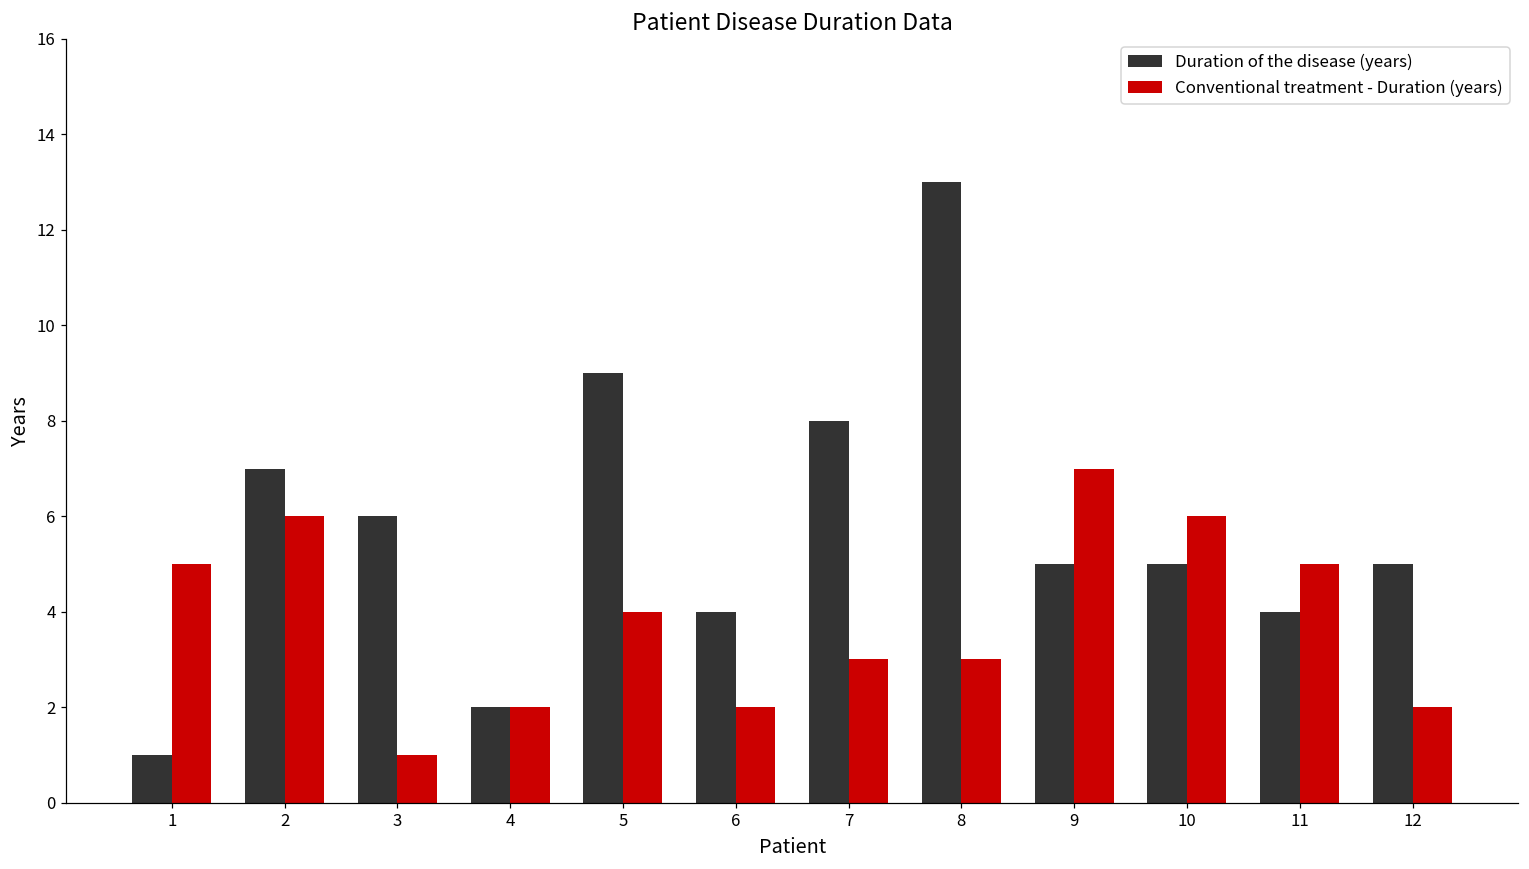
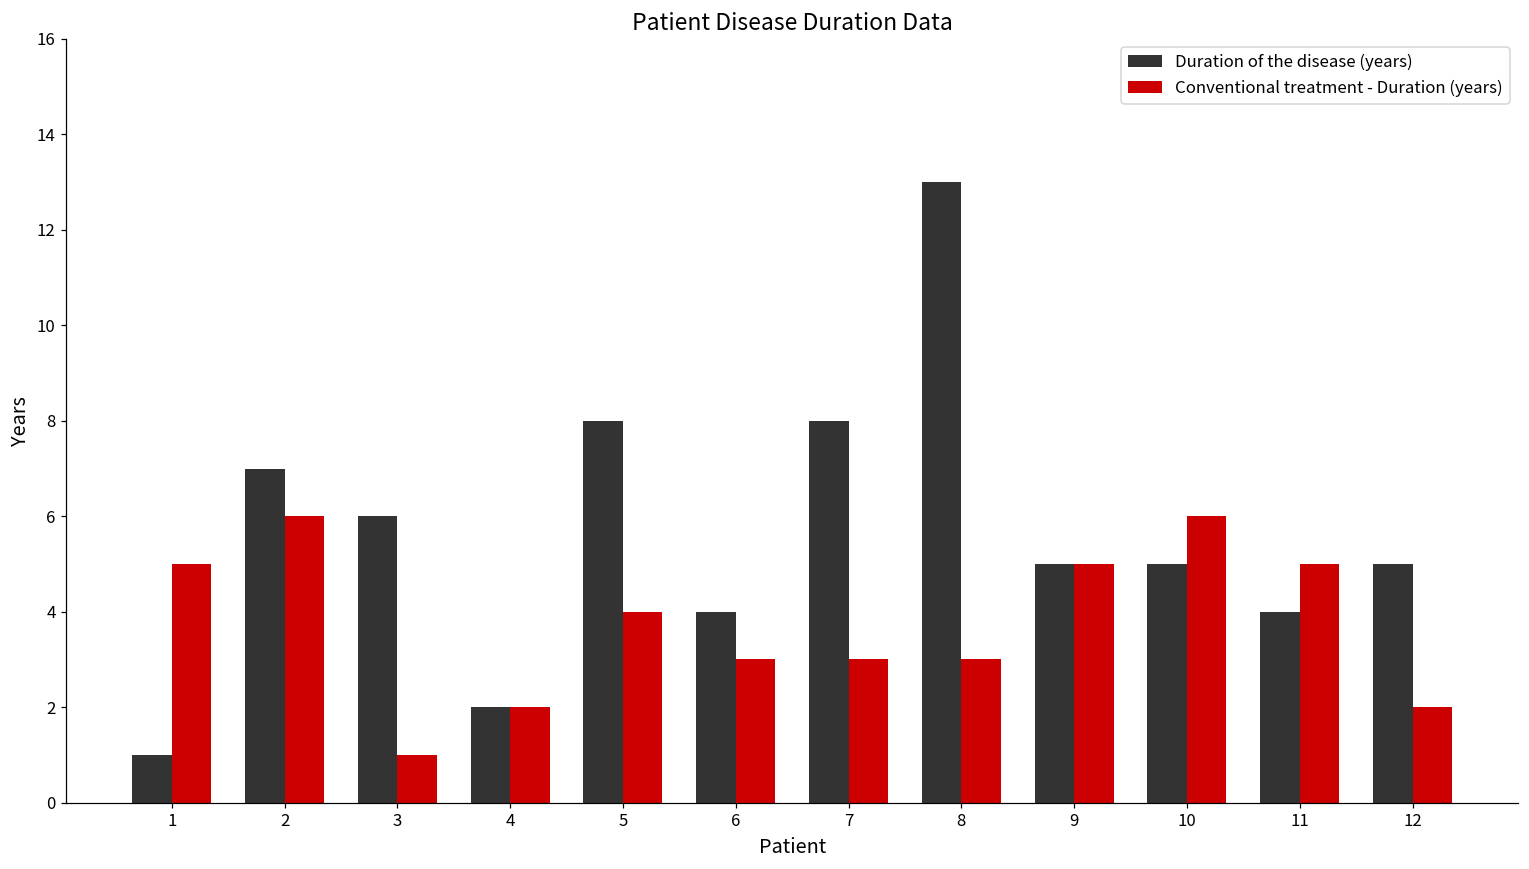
Duration of the disease (years), 5: 9 -> 8
Conventional treatment - Duration (years), 6: 2 -> 3
Conventional treatment - Duration (years), 9: 7 -> 5
